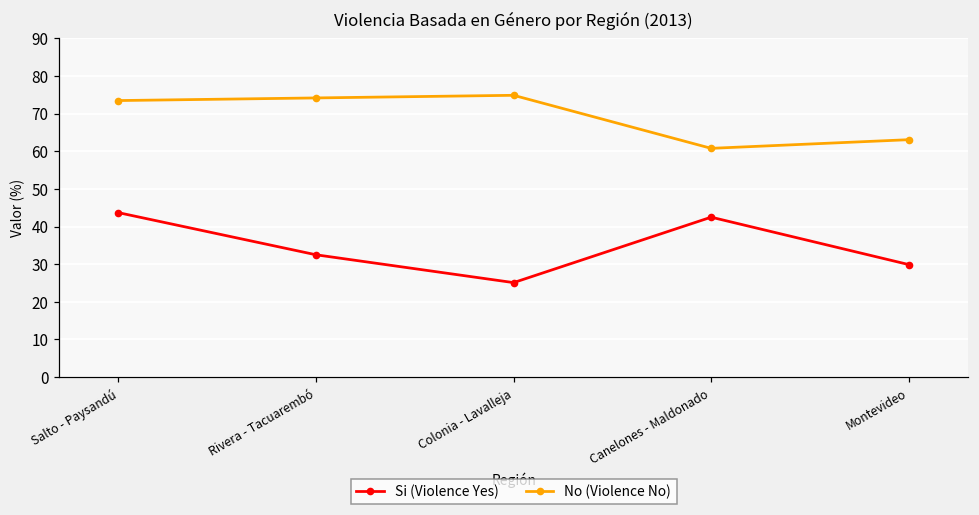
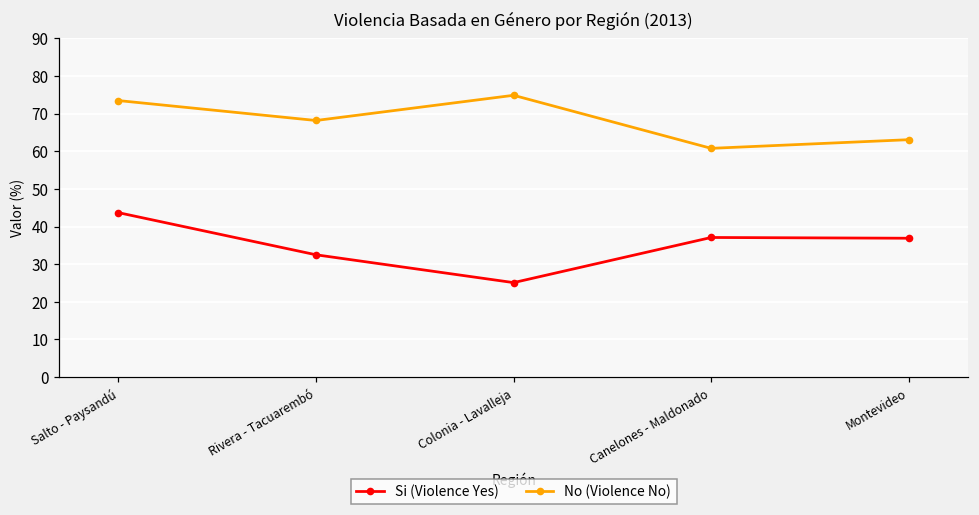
No (Violence No), Rivera - Tacuarembó: 74 -> 68
Si (Violence Yes), Canelones - Maldonado: 43 -> 37
Si (Violence Yes), Montevideo: 30 -> 37
